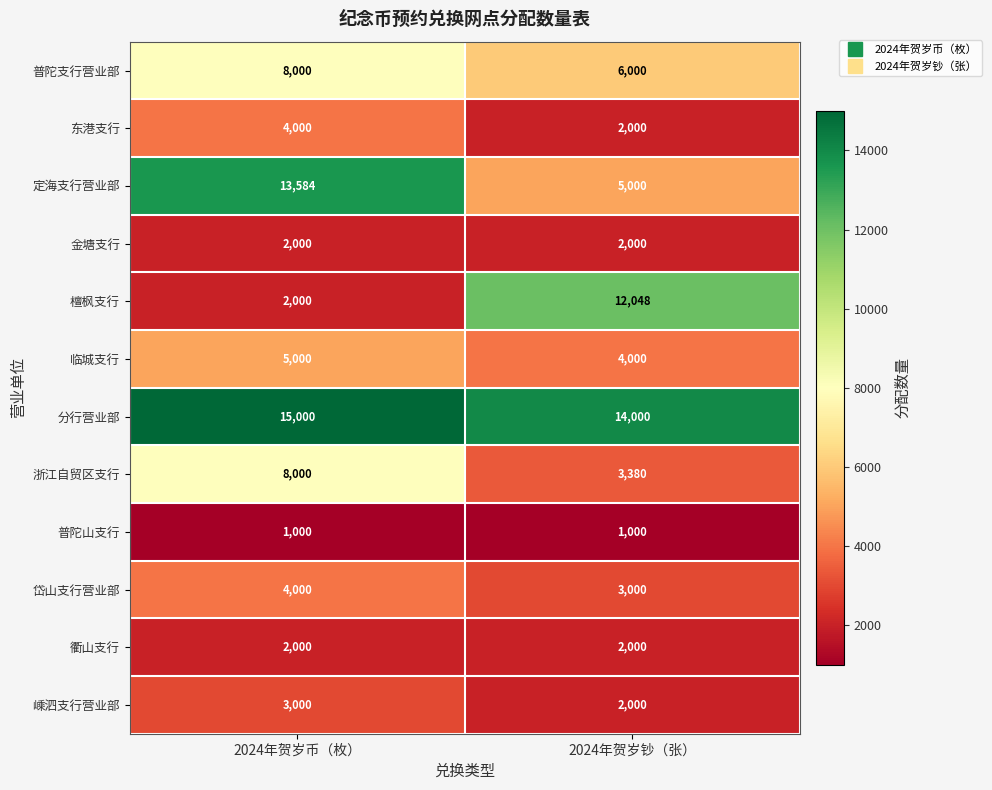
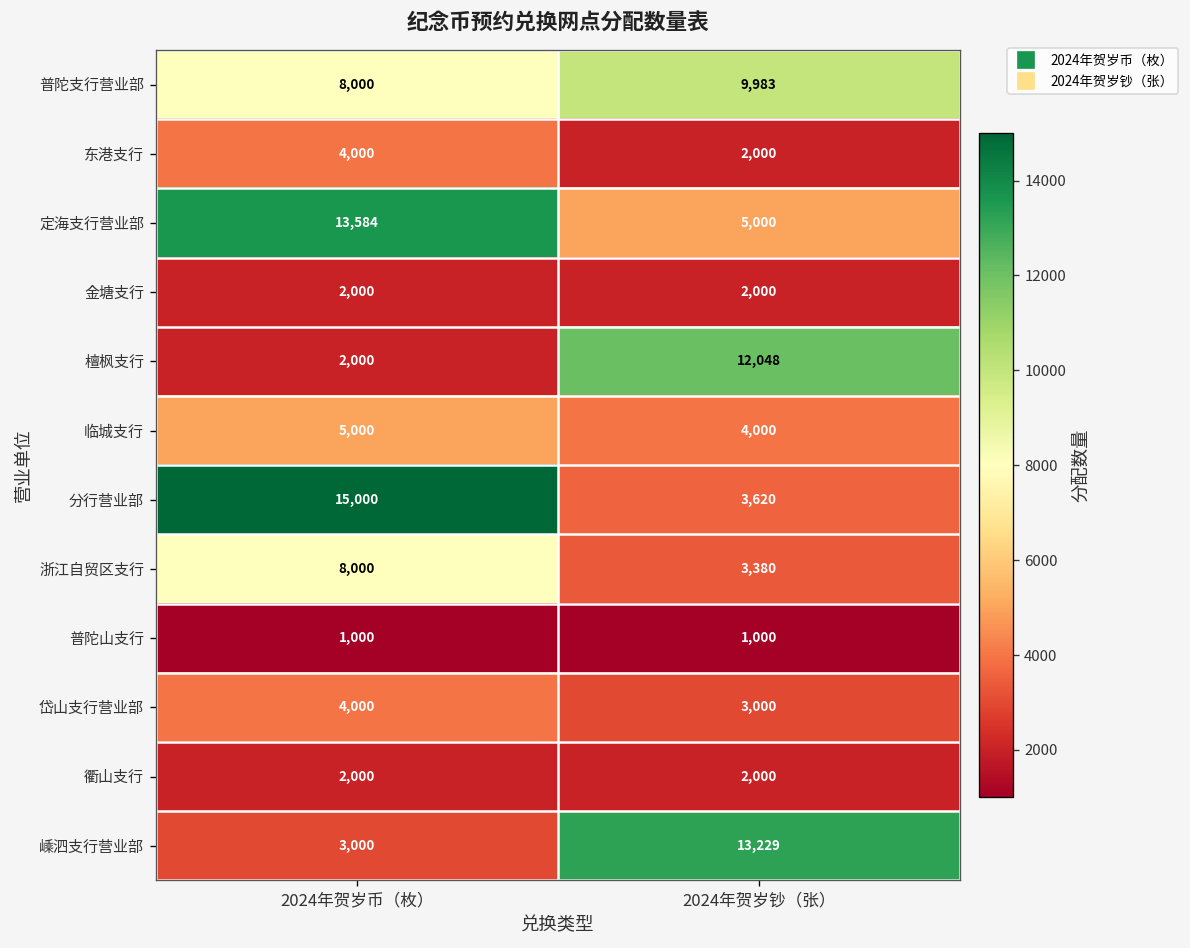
普陀支行营业部, 2024年贺岁钞（张）: 6,000 -> 9,983
分行营业部, 2024年贺岁钞（张）: 14,000 -> 3,620
嵊泗支行营业部, 2024年贺岁钞（张）: 2,000 -> 13,229
